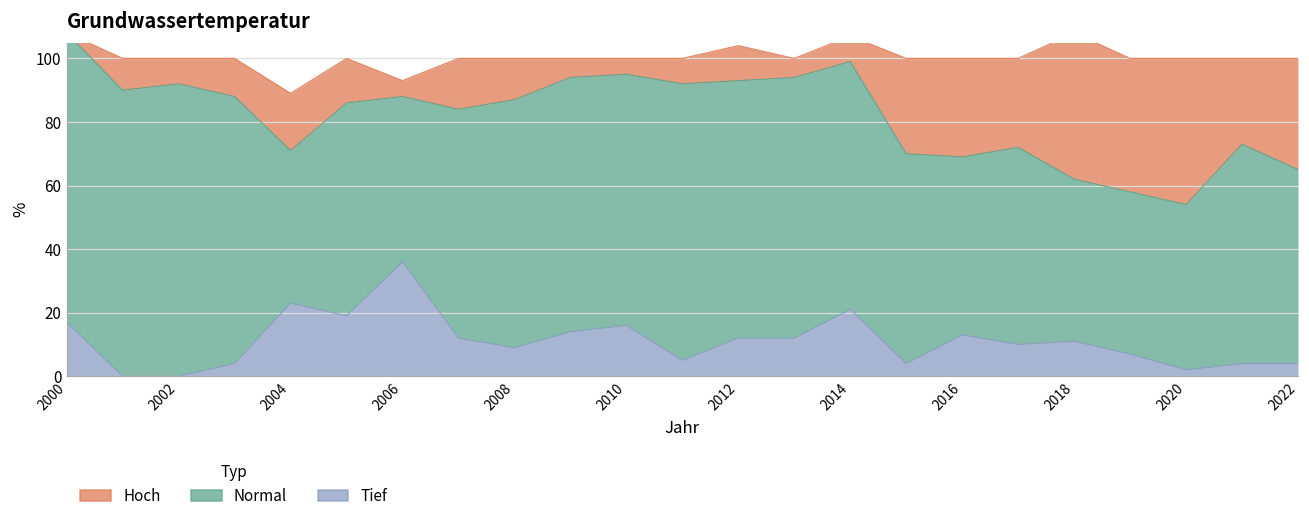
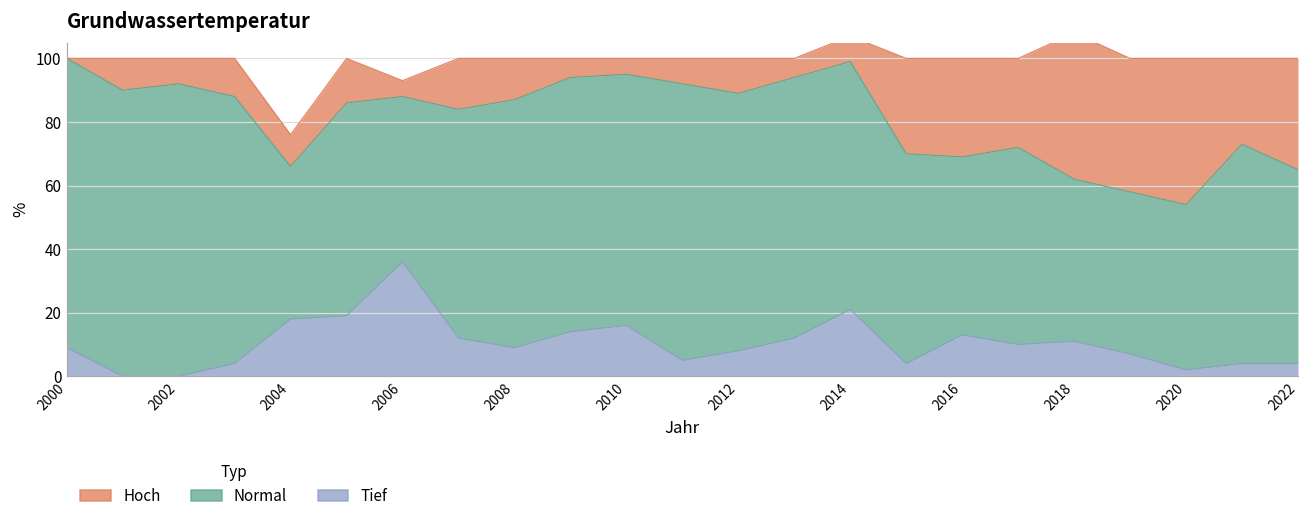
Tief, 2000: 17 -> 9
Tief, 2004: 23 -> 18
Hoch, 2004: 18 -> 10
Tief, 2012: 12 -> 8
